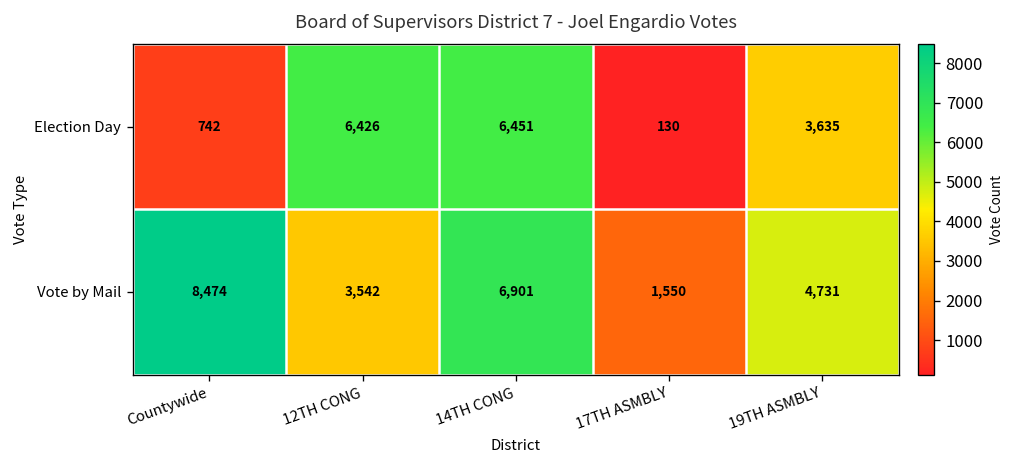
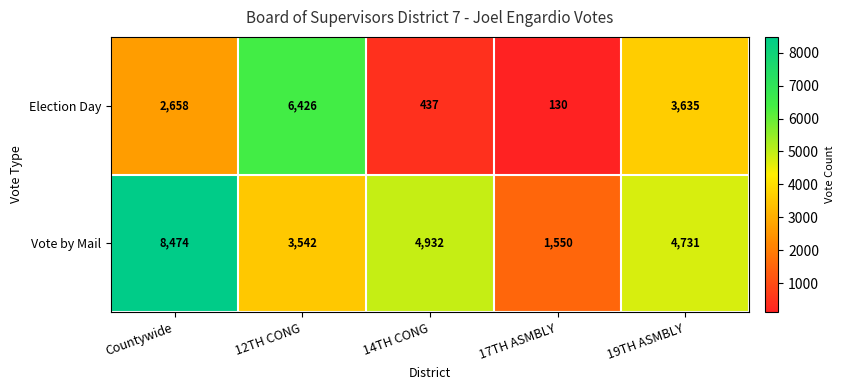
Election Day, Countywide: 742 -> 2,658
Election Day, 14TH CONG: 6,451 -> 437
Vote by Mail, 14TH CONG: 6,901 -> 4,932
